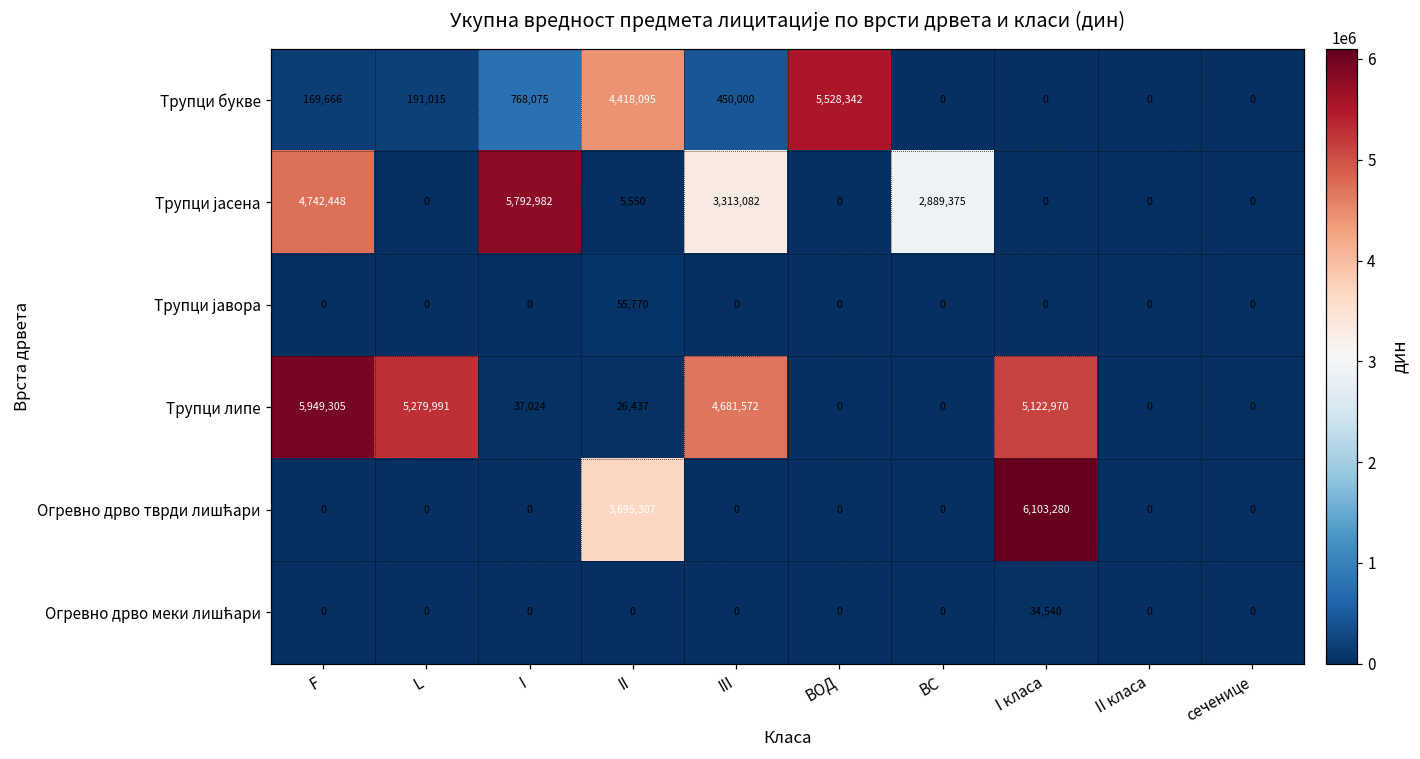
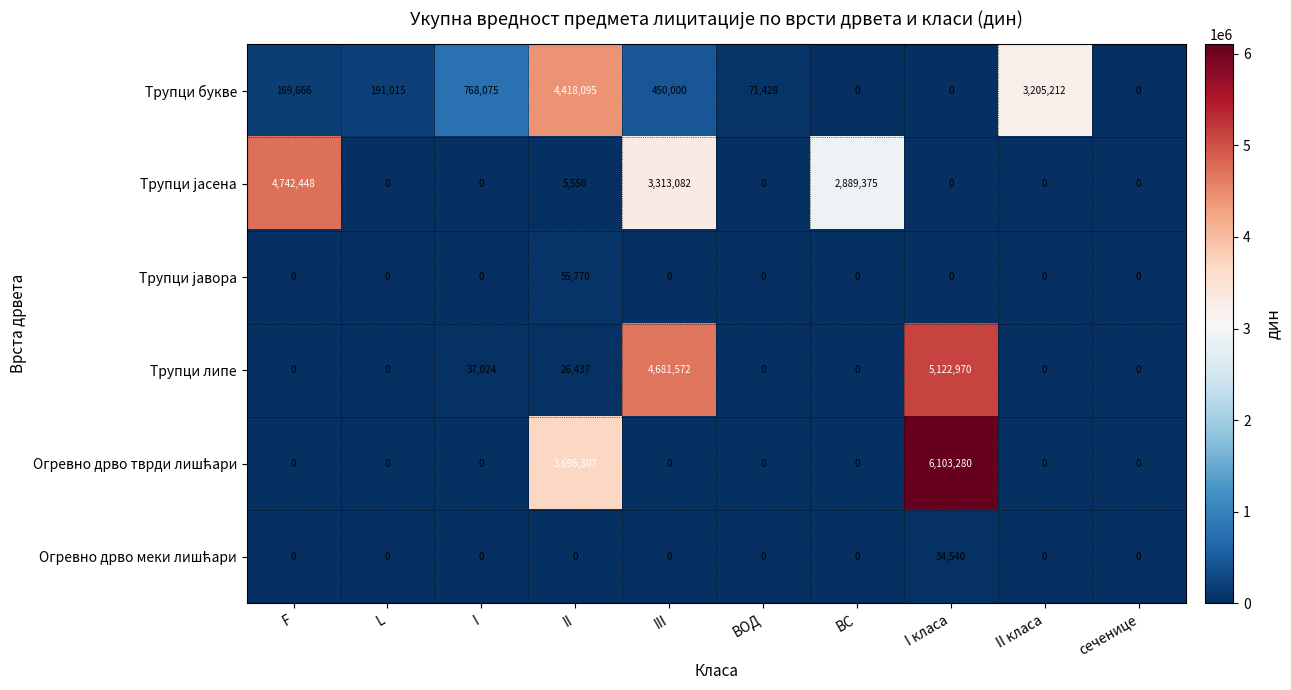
Трупци букве, ВОД: 5,528,342 -> 71,428
Трупци букве, II класа: 0 -> 3,205,212
Трупци јасена, I: 5,792,982 -> 0
Трупци липе, F: 5,949,305 -> 0
Трупци липе, L: 5,279,991 -> 0
